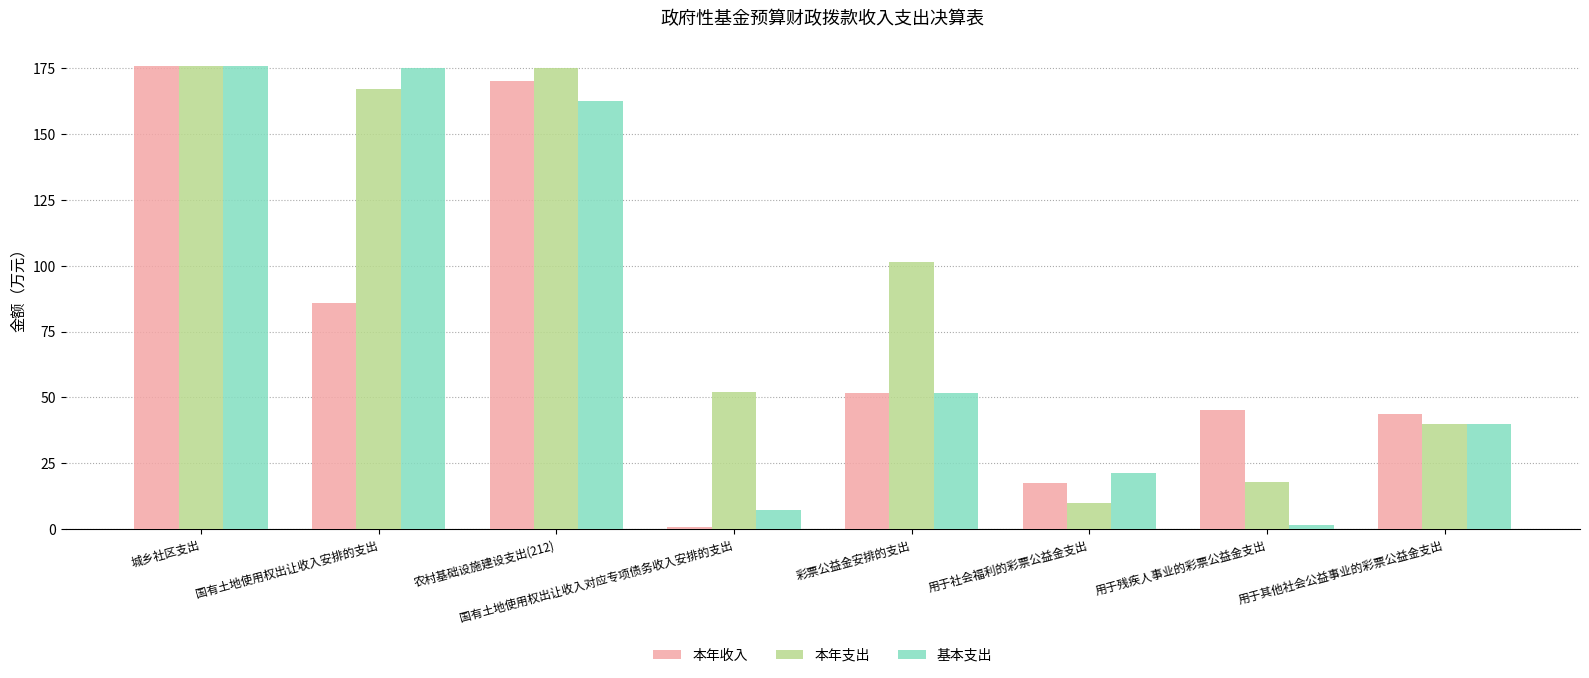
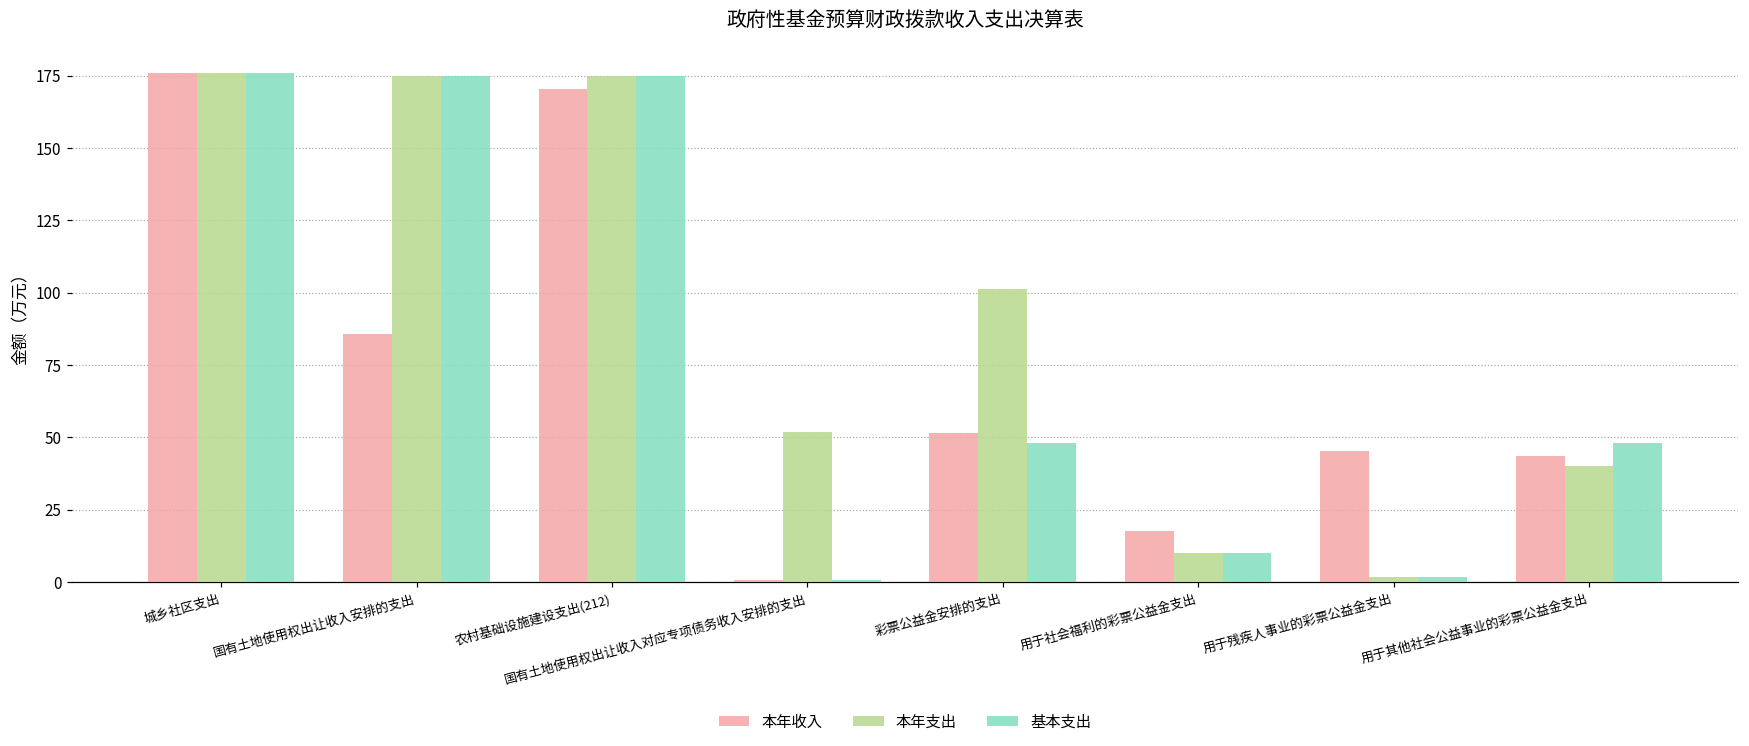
本年支出, 国有土地使用权出让收入安排的支出: 167 -> 175
基本支出, 农村基础设施建设支出(212): 163 -> 175
基本支出, 国有土地使用权出让收入对应专项债务收入安排的支出: 7 -> 1
基本支出, 彩票公益金安排的支出: 52 -> 48
基本支出, 用于社会福利的彩票公益金支出: 21 -> 10
本年支出, 用于残疾人事业的彩票公益金支出: 18 -> 2
基本支出, 用于其他社会公益事业的彩票公益金支出: 40 -> 48
